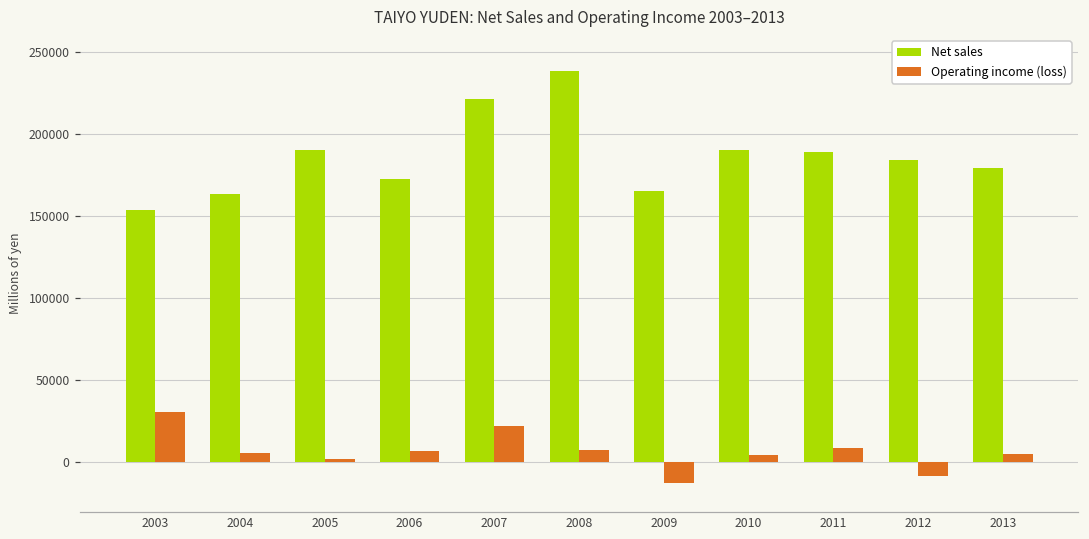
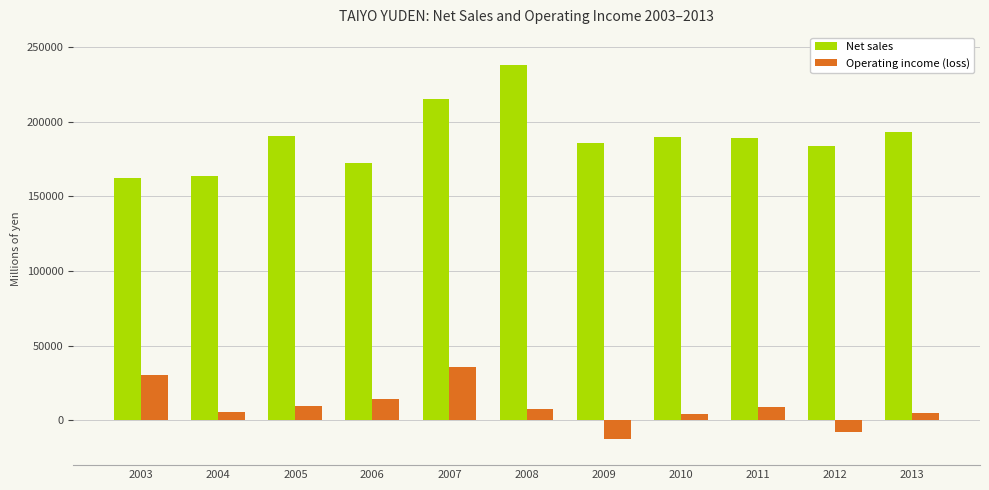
Net sales, 2003: 154000 -> 162000
Operating income (loss), 2005: 2000 -> 10000
Operating income (loss), 2006: 7000 -> 14000
Net sales, 2007: 221000 -> 215000
Operating income (loss), 2007: 22000 -> 36000
Net sales, 2009: 165000 -> 185000
Net sales, 2013: 179000 -> 193000
